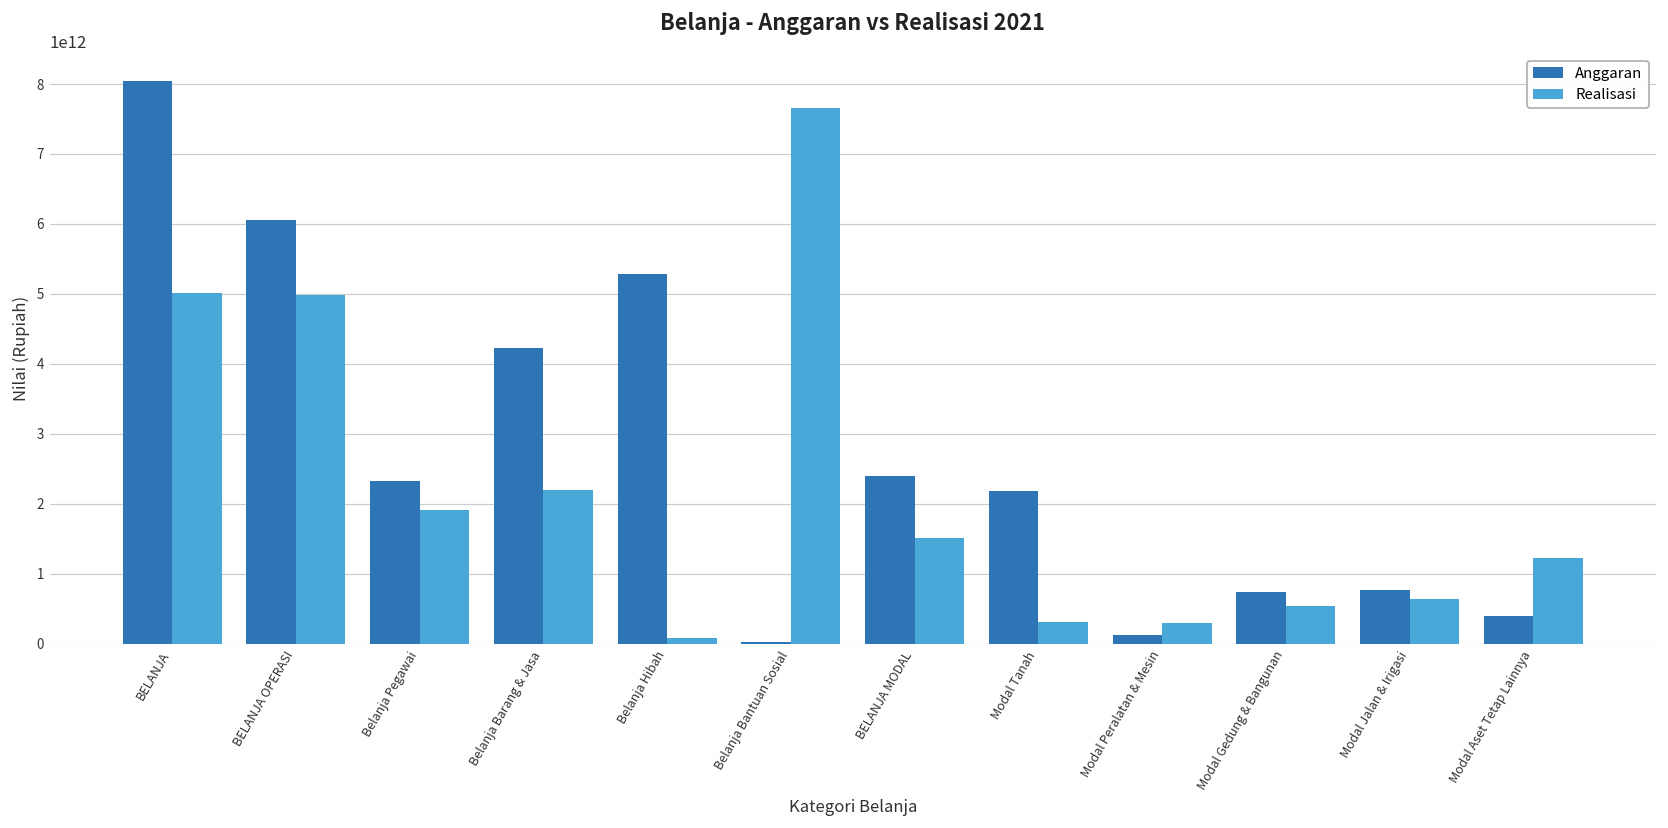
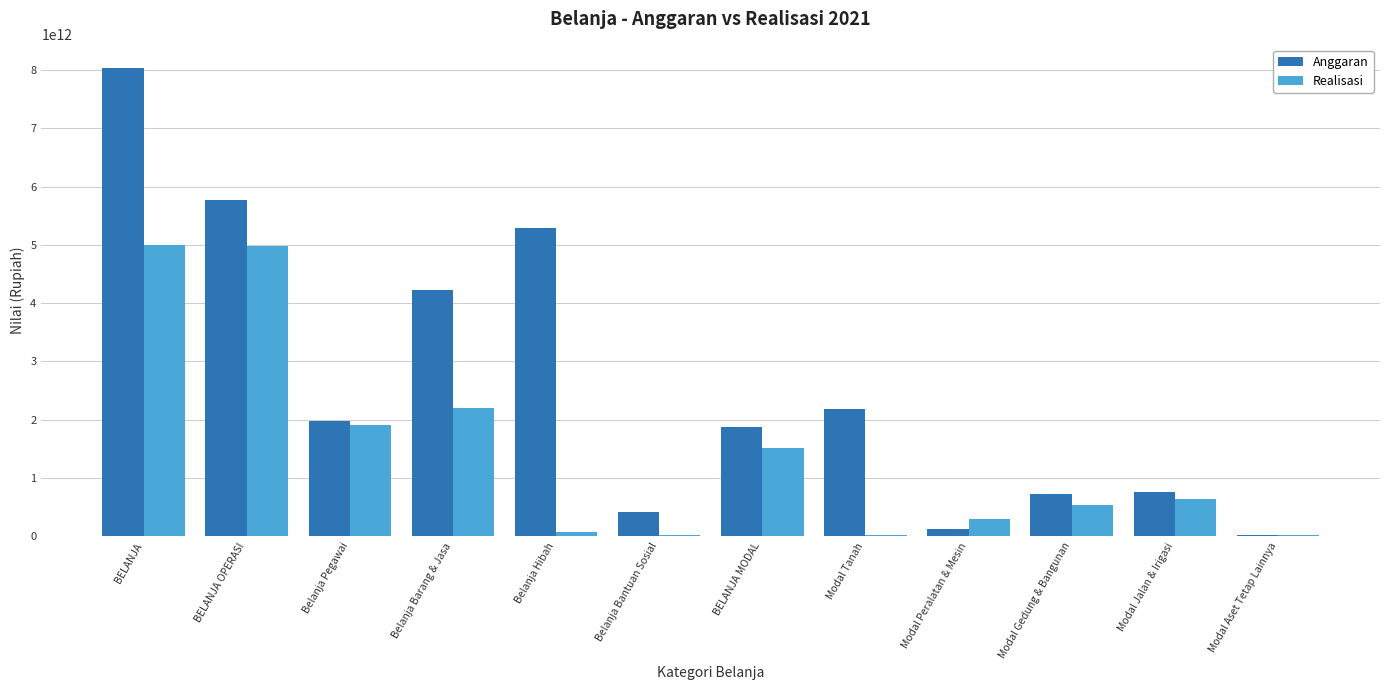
Anggaran, BELANJA OPERASI: 6100000000000 -> 5800000000000
Anggaran, Belanja Pegawai: 2300000000000 -> 2000000000000
Anggaran, Belanja Bantuan Sosial: 0 -> 400000000000
Realisasi, Belanja Bantuan Sosial: 7700000000000 -> 0
Anggaran, BELANJA MODAL: 2400000000000 -> 1900000000000
Realisasi, Modal Tanah: 300000000000 -> 0
Anggaran, Modal Aset Tetap Lainnya: 400000000000 -> 0
Realisasi, Modal Aset Tetap Lainnya: 1200000000000 -> 0
